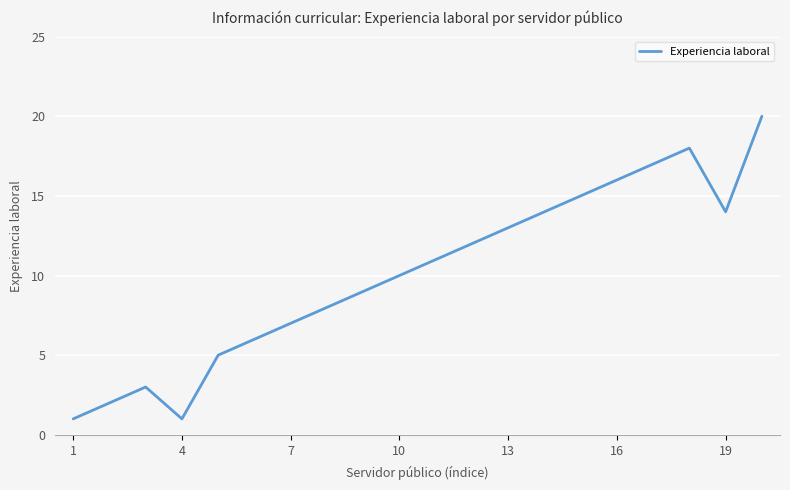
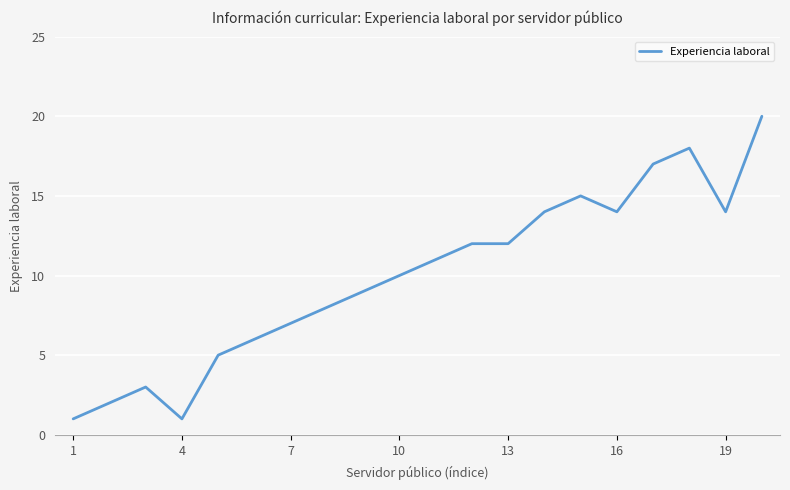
13: 13 -> 12
16: 16 -> 14
